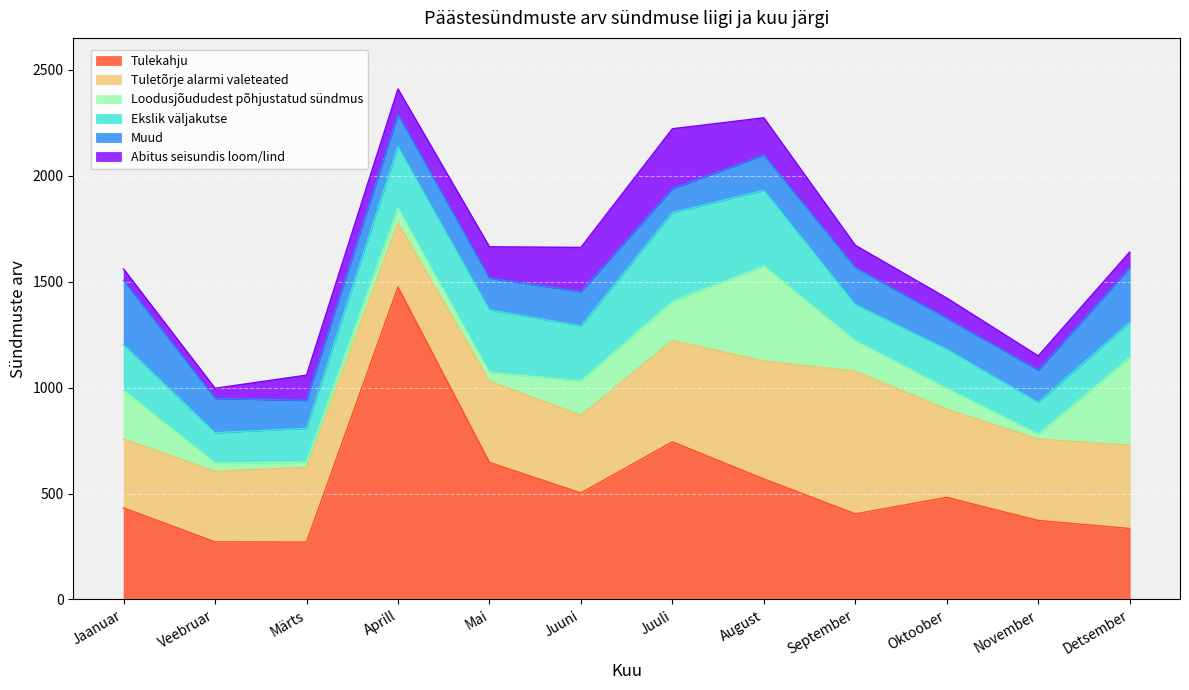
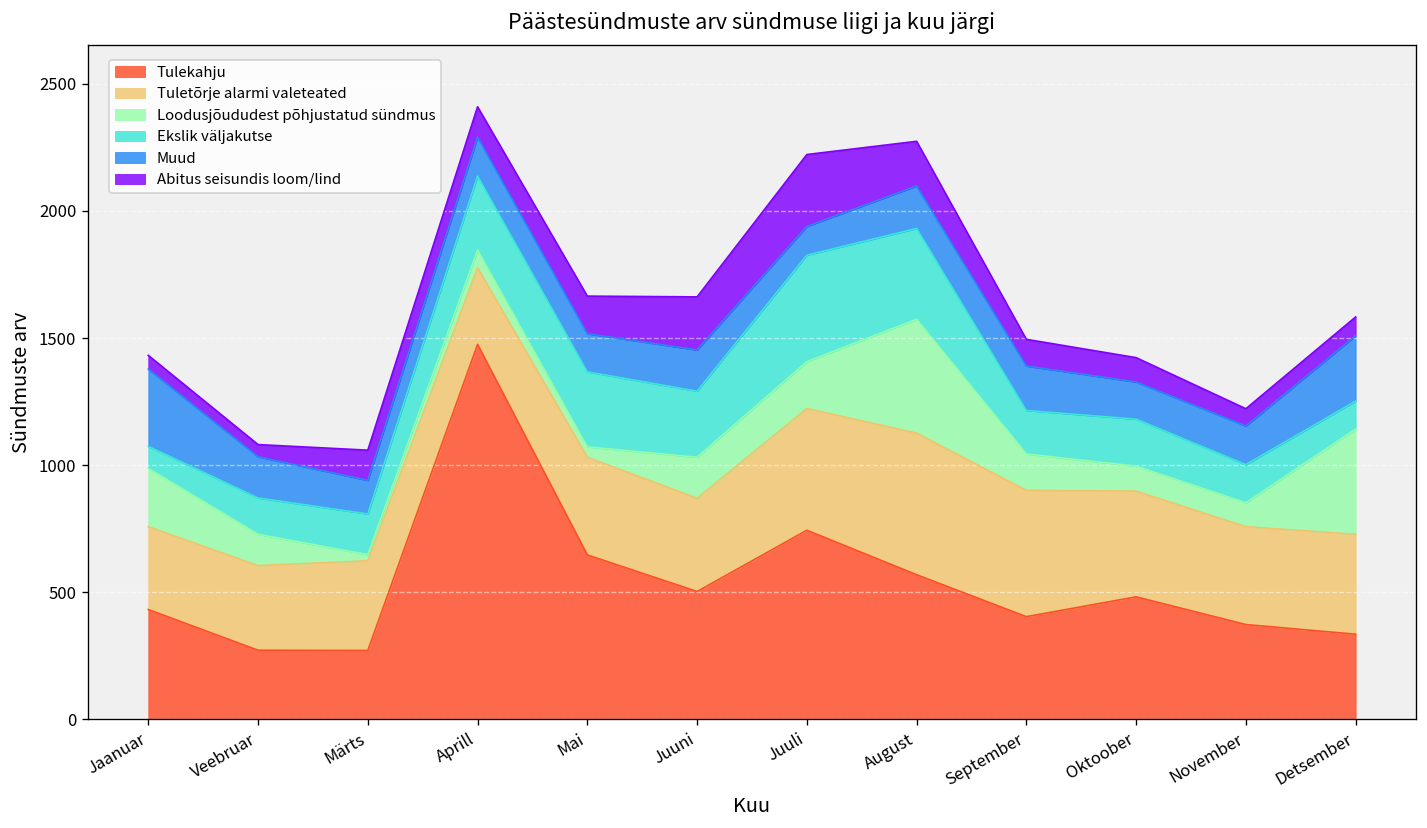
Ekslik väljakutse, Jaanuar: 220 -> 90
Loodusjõududest põhjustatud sündmus, Veebruar: 40 -> 120
Tuletõrje alarmi valeteated, September: 670 -> 500
Loodusjõududest põhjustatud sündmus, November: 20 -> 90
Ekslik väljakutse, Detsember: 170 -> 110
